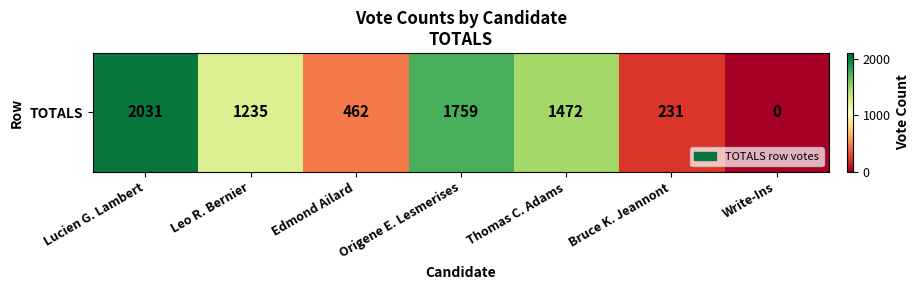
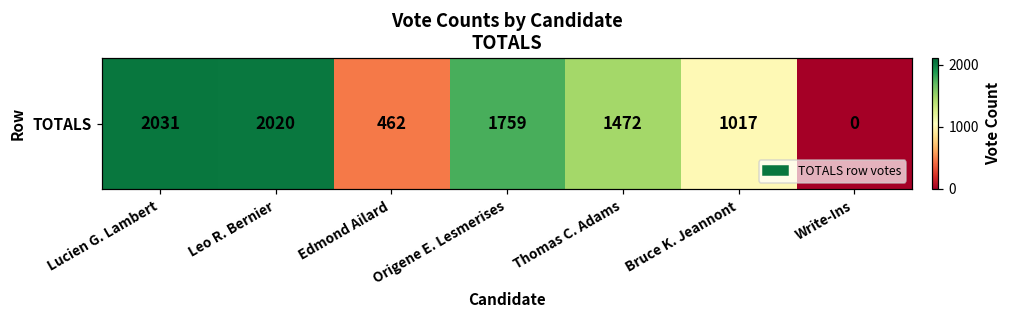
TOTALS, Leo R. Bernier: 1235 -> 2020
TOTALS, Bruce K. Jeannont: 231 -> 1017
